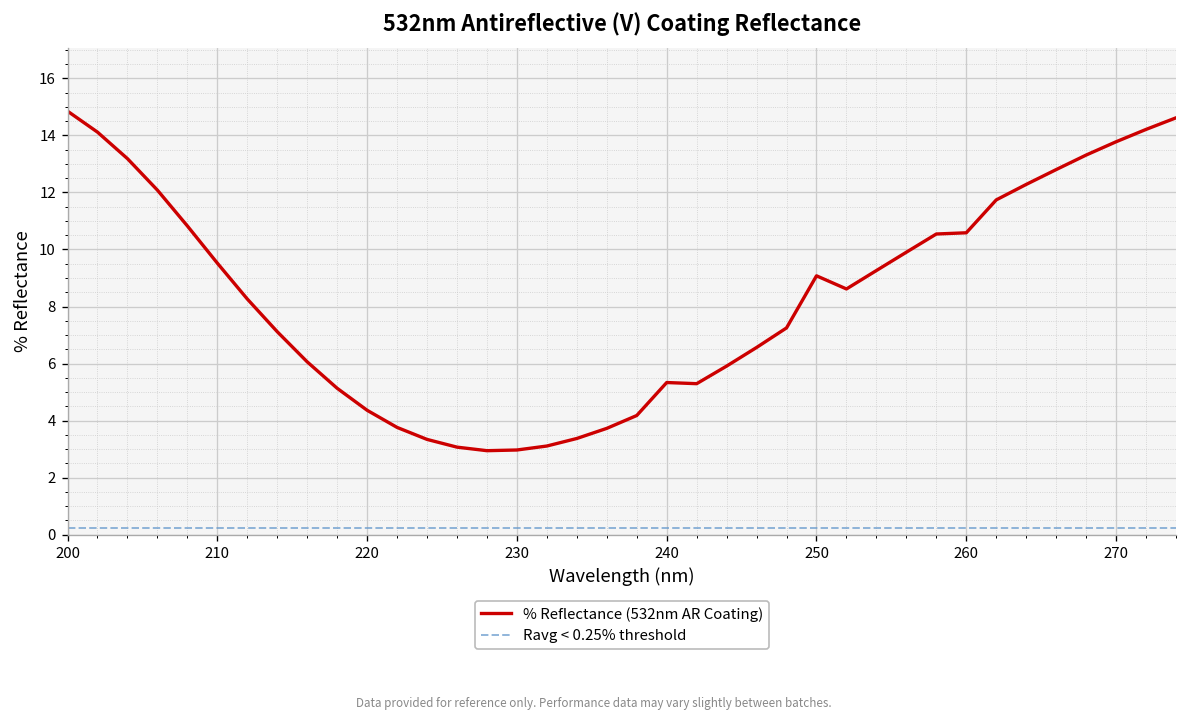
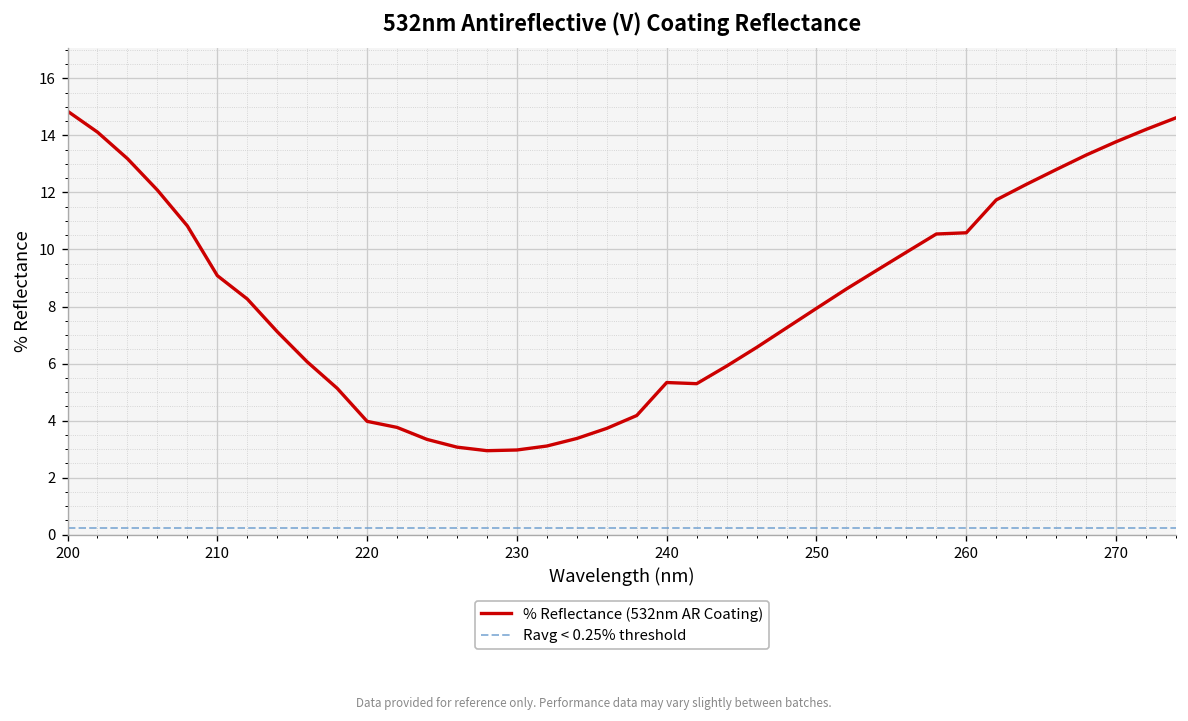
210: 9.5 -> 9.1
220: 4.4 -> 4.0
250: 9.1 -> 7.9
